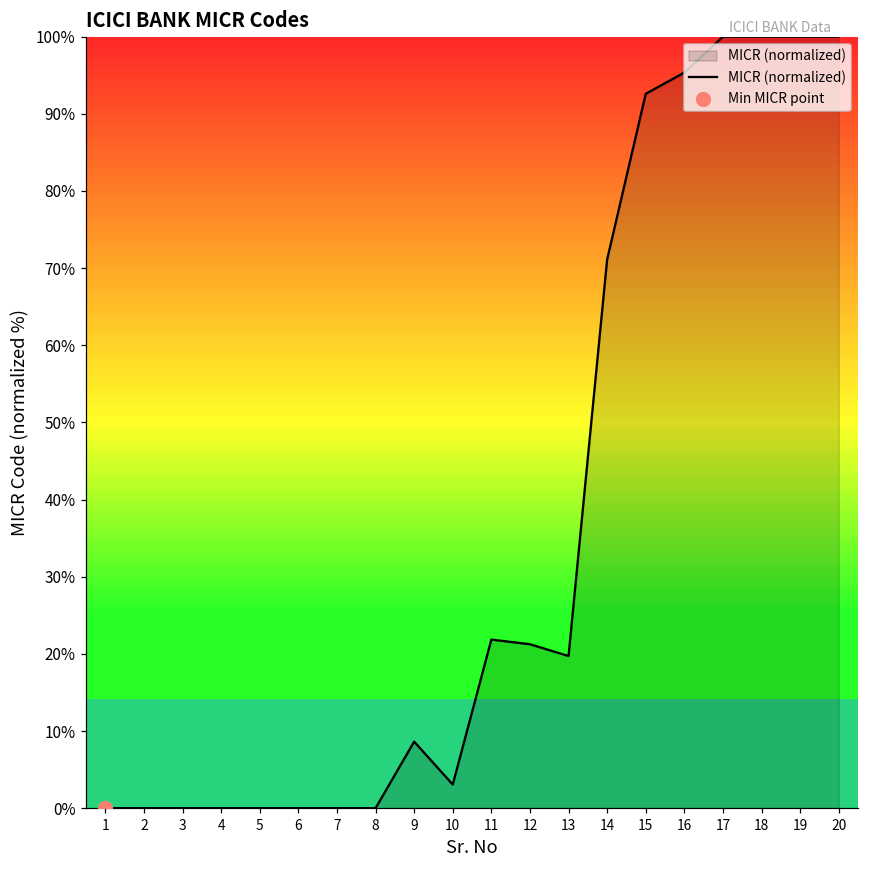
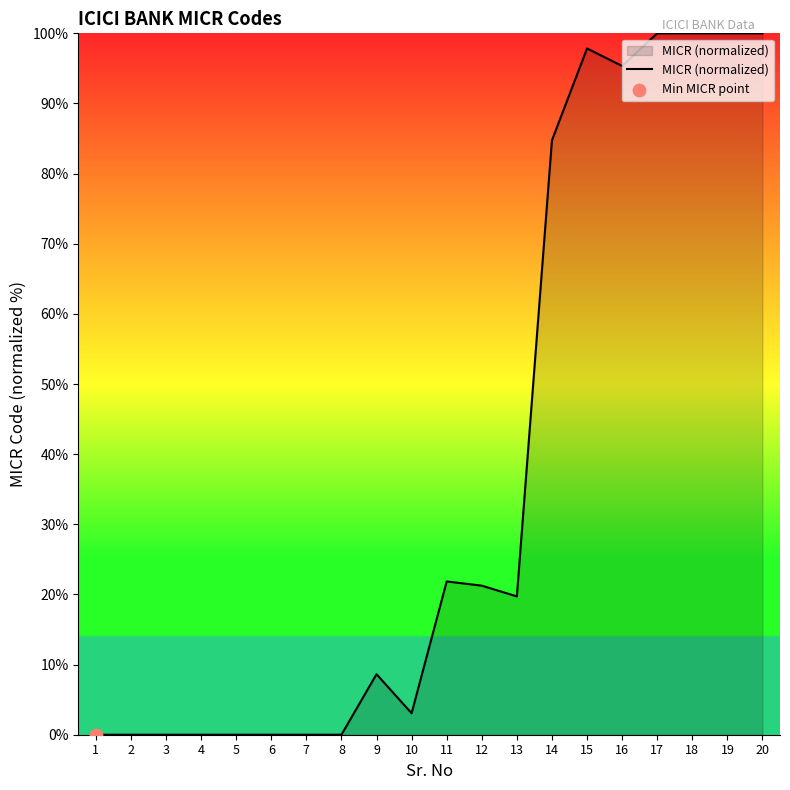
MICR (normalized), 14: 71% -> 85%
MICR (normalized), 15: 93% -> 98%
